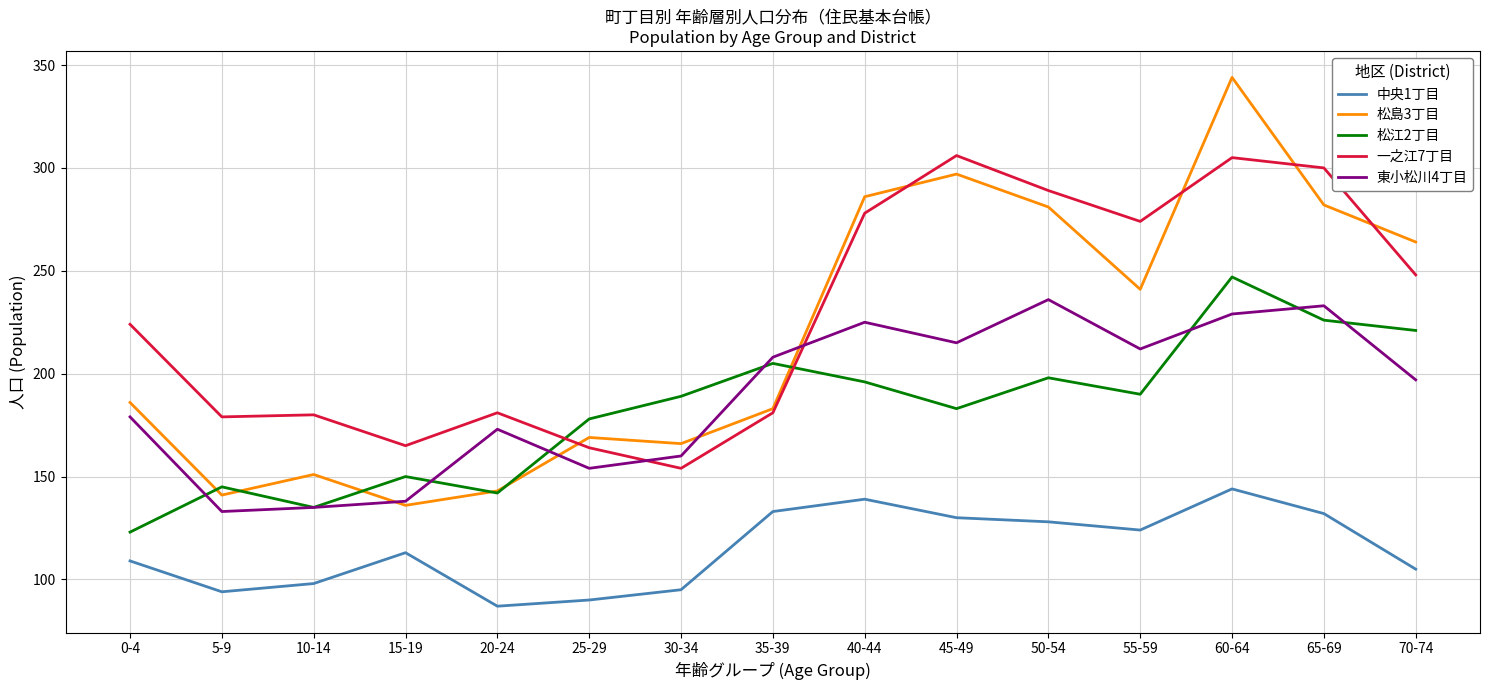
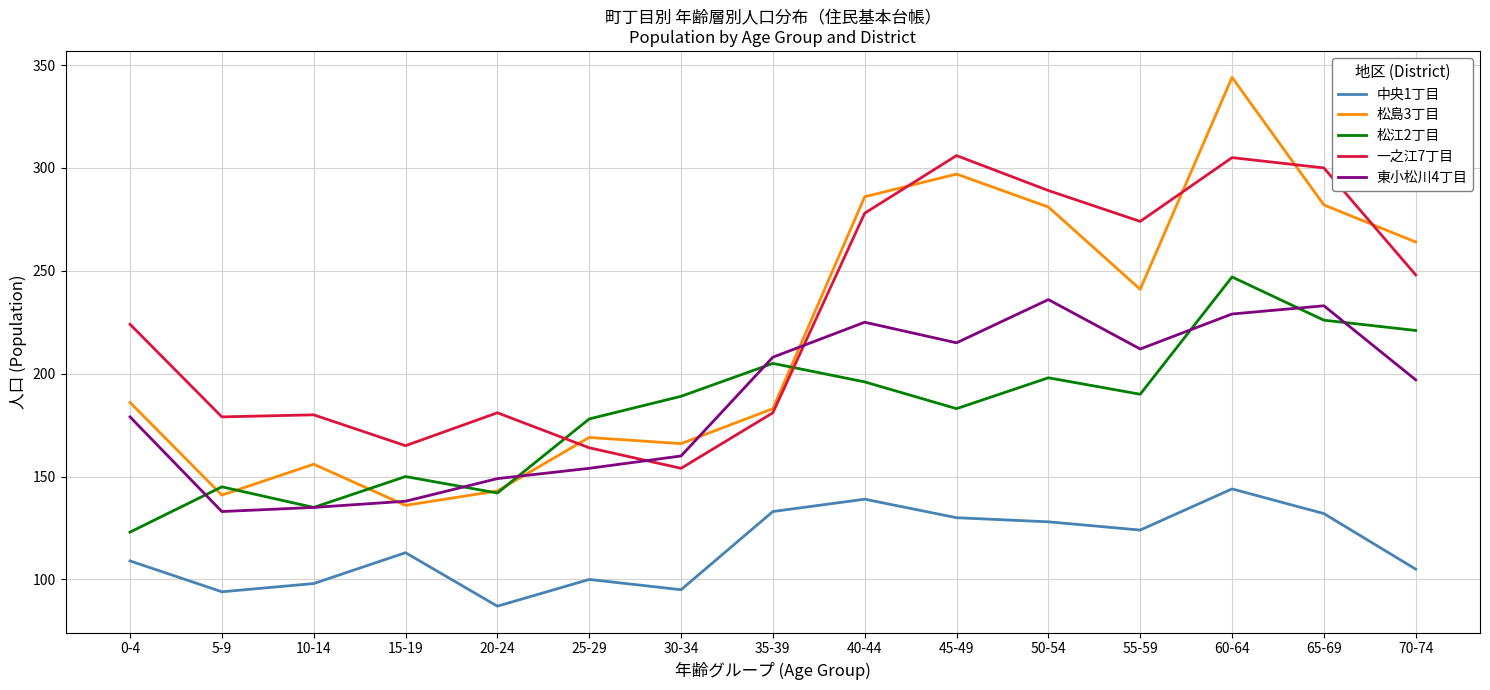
松島3丁目, 10-14: 151 -> 156
東小松川4丁目, 20-24: 173 -> 149
中央1丁目, 25-29: 90 -> 100
